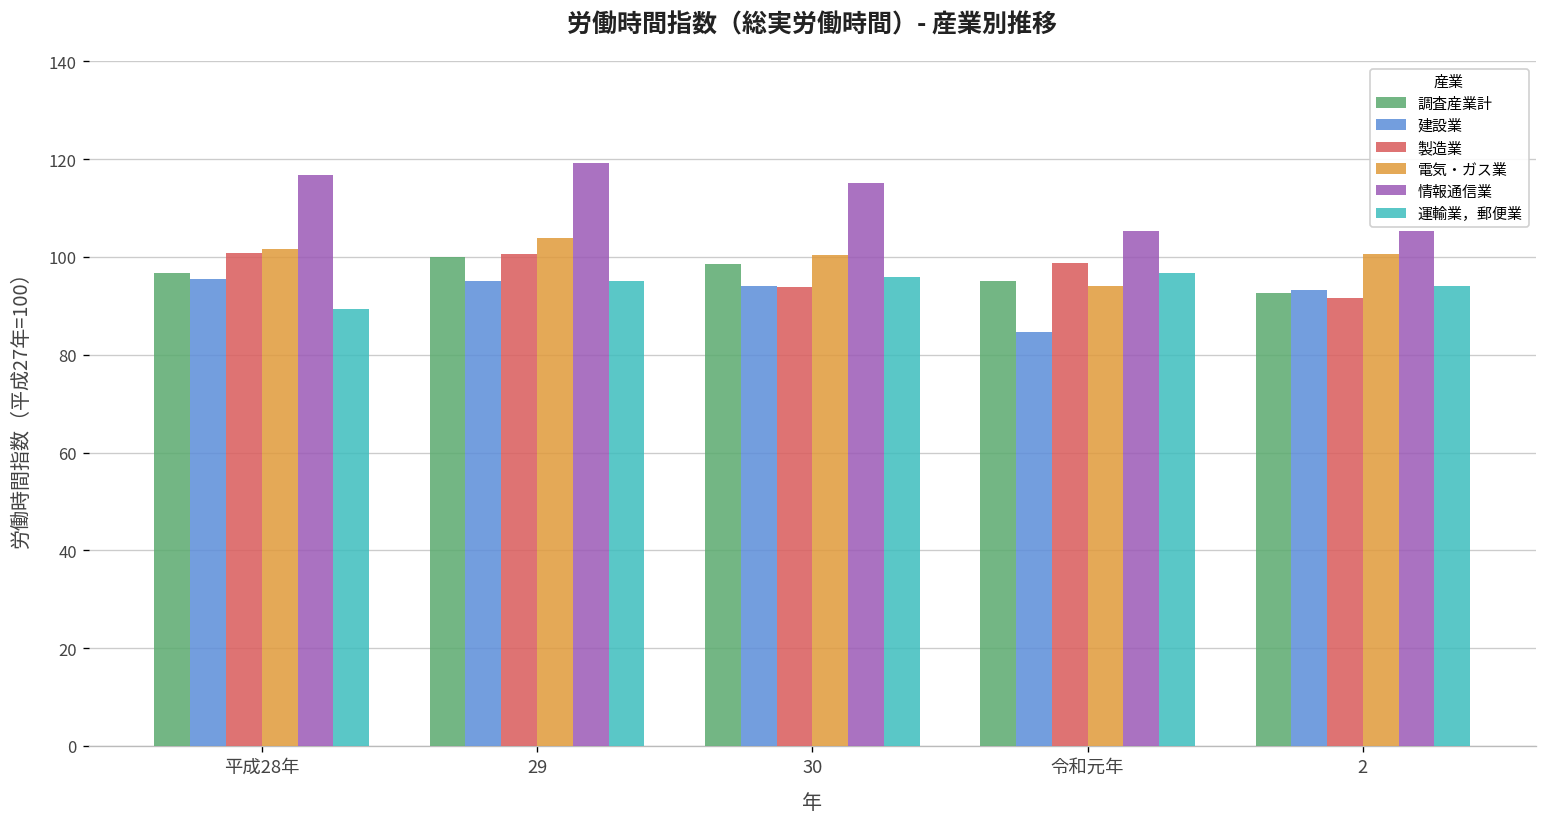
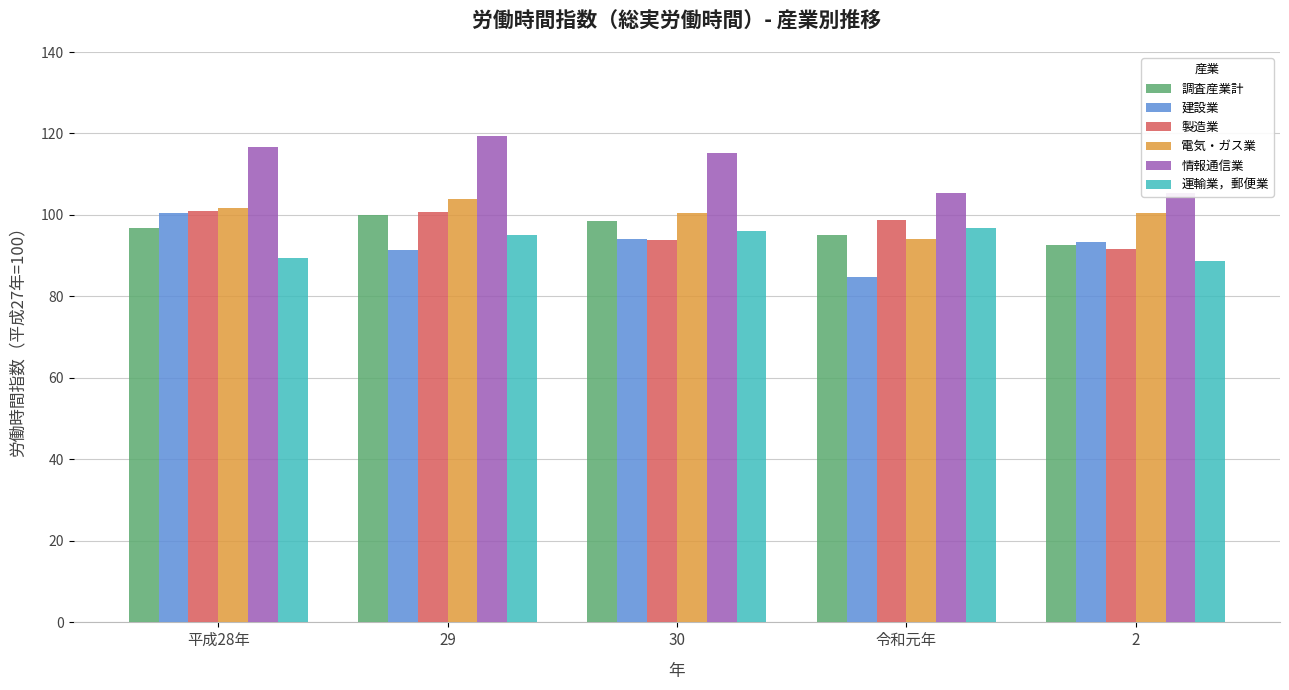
建設業, 平成28年: 96 -> 101
建設業, 29: 95 -> 91
運輸業，郵便業, 2: 94 -> 89
